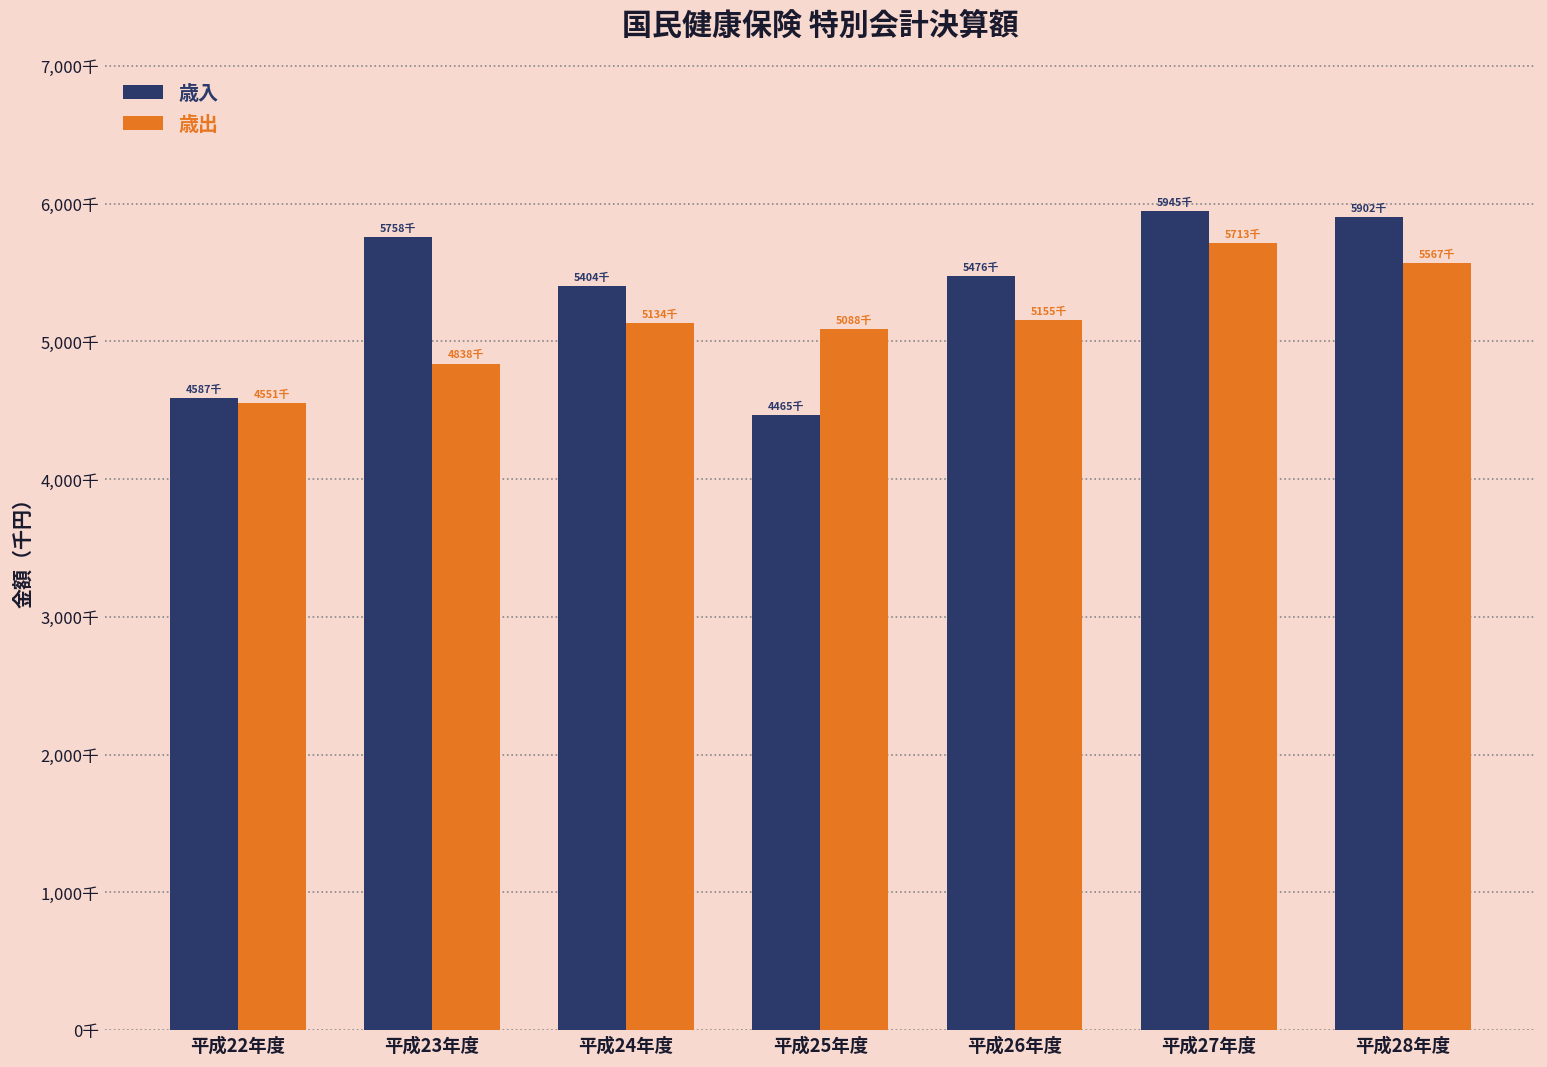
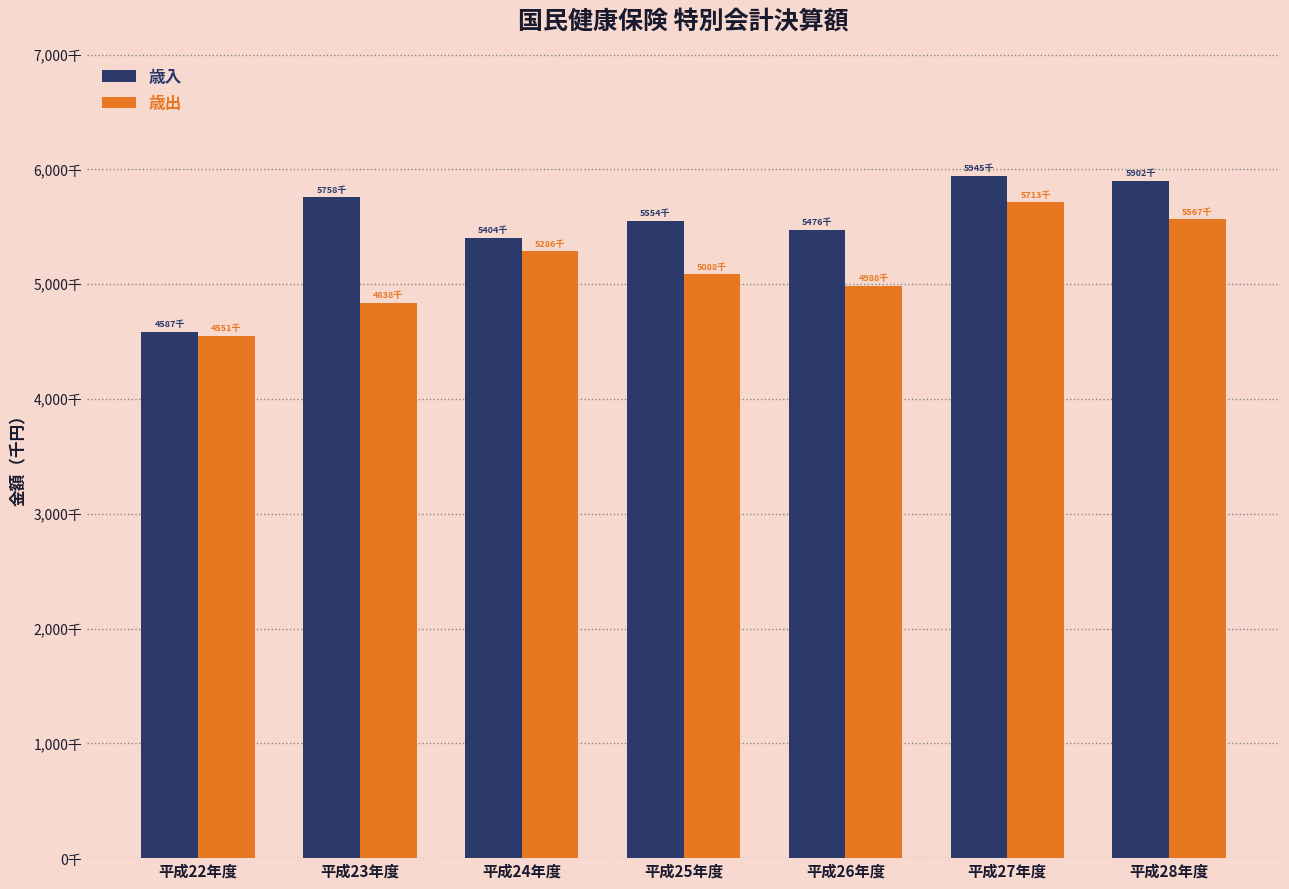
歳出, 平成24年度: 5134千 -> 5286千
歳入, 平成25年度: 4465千 -> 5554千
歳出, 平成26年度: 5155千 -> 4988千
